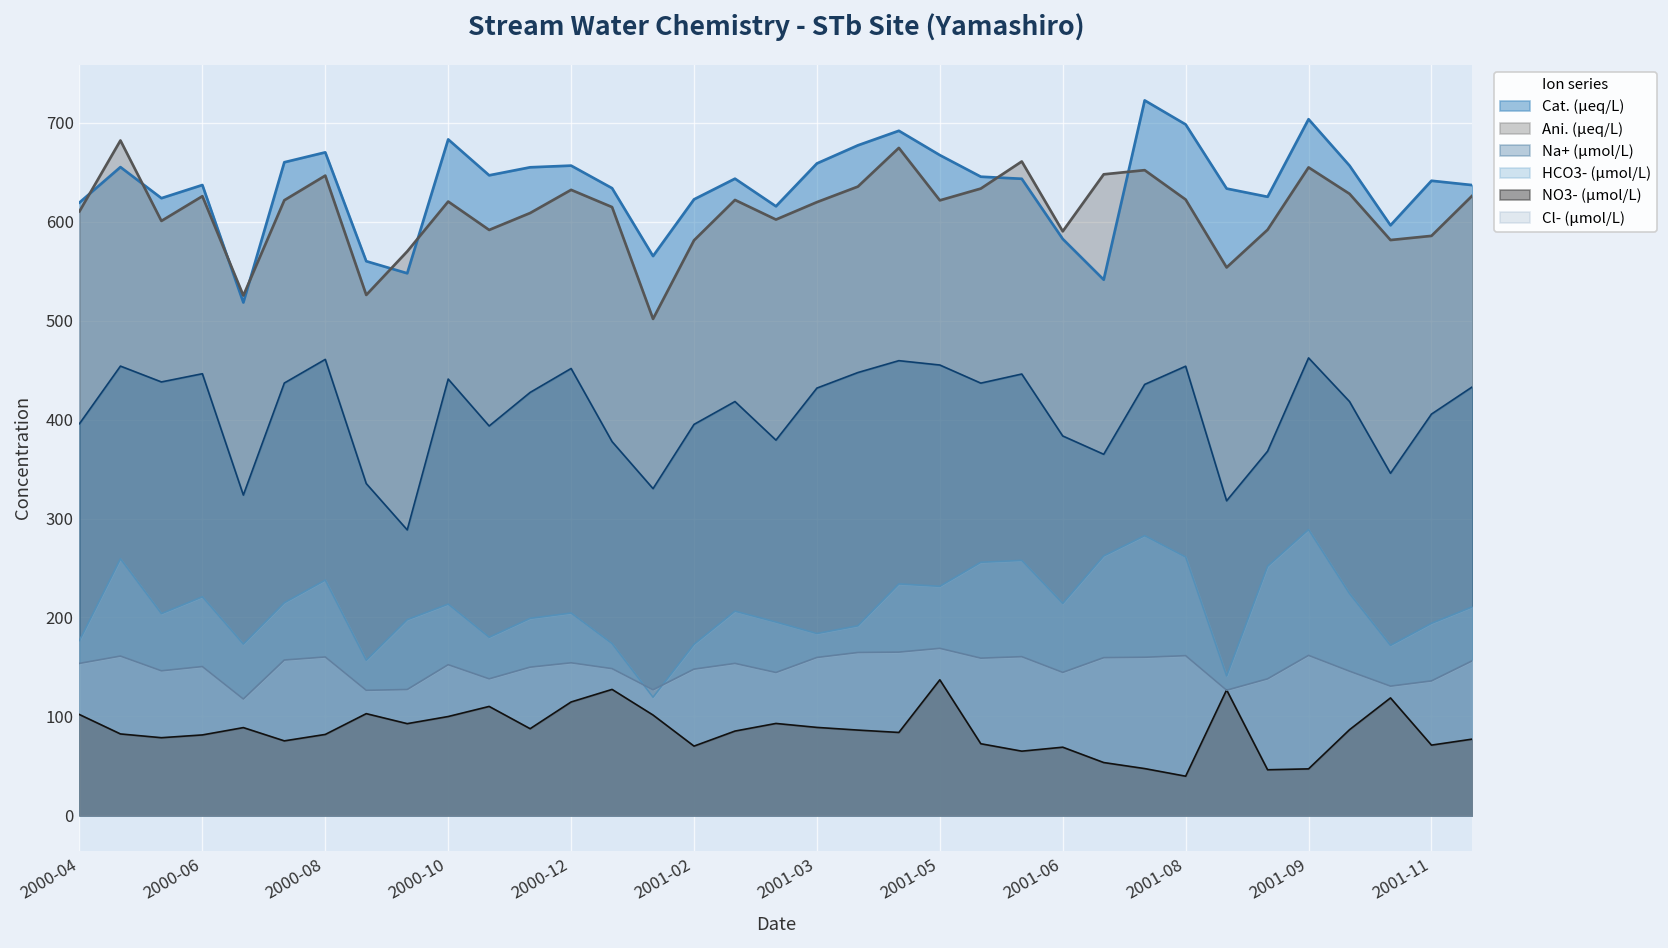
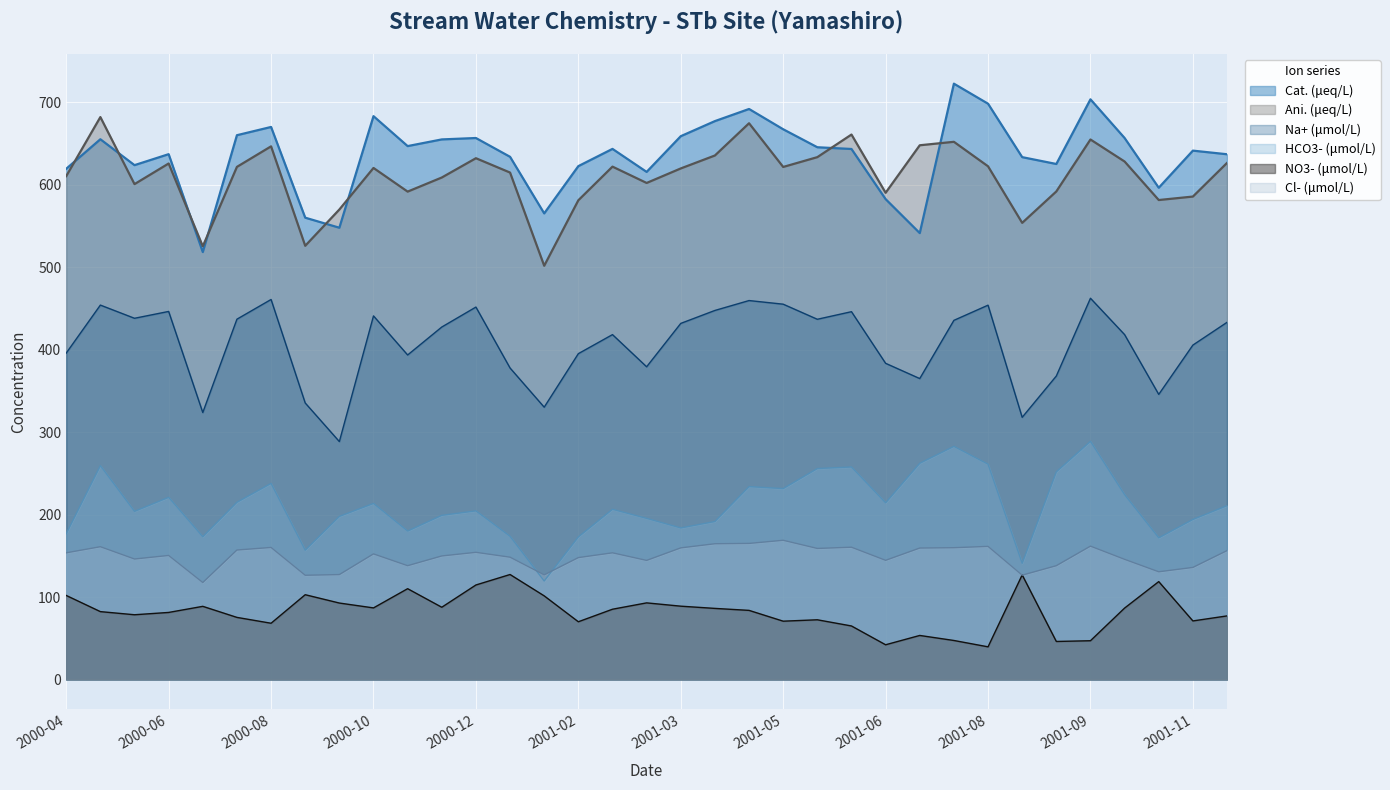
NO3- (μmol/L), 2000-08: 80 -> 70
NO3- (μmol/L), 2000-10: 100 -> 90
NO3- (μmol/L), 2001-05: 140 -> 70
NO3- (μmol/L), 2001-06: 70 -> 40
